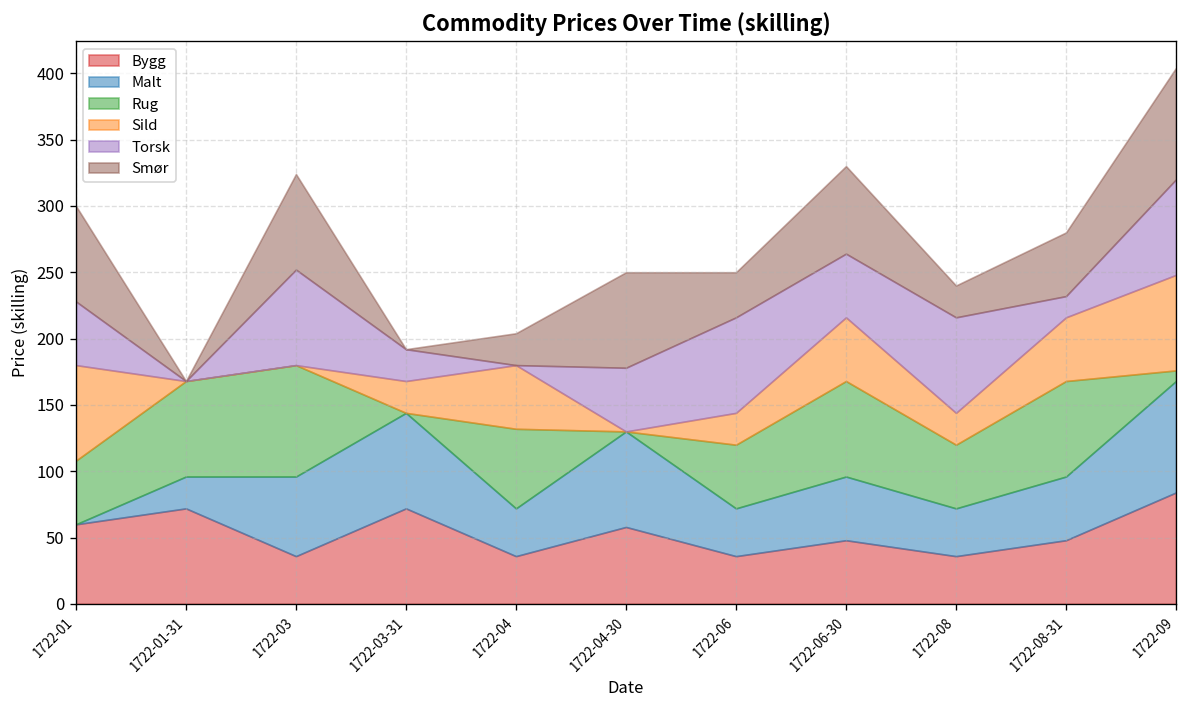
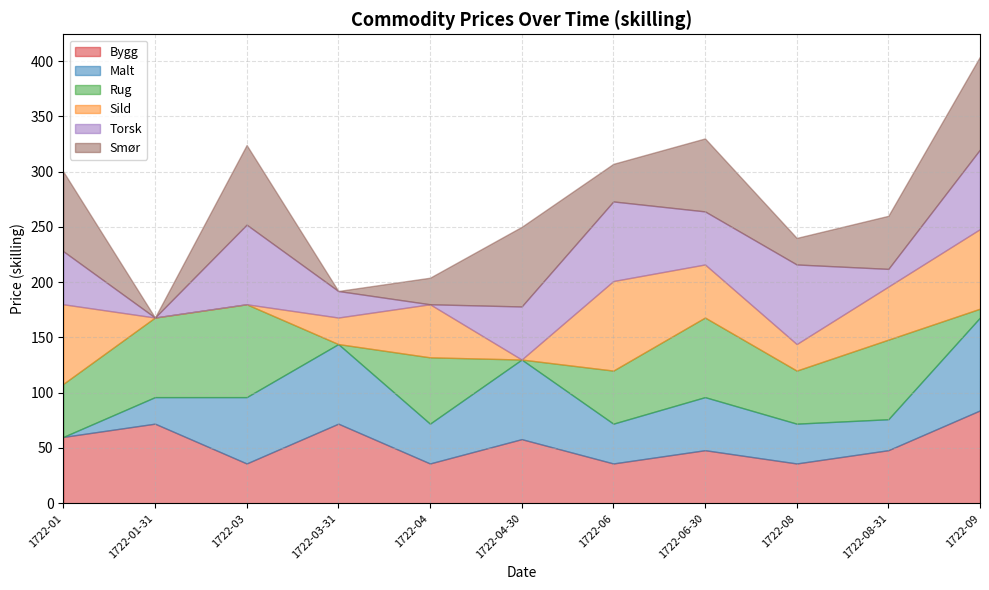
Sild, 1722-06: 24 -> 81
Malt, 1722-08-31: 48 -> 28
